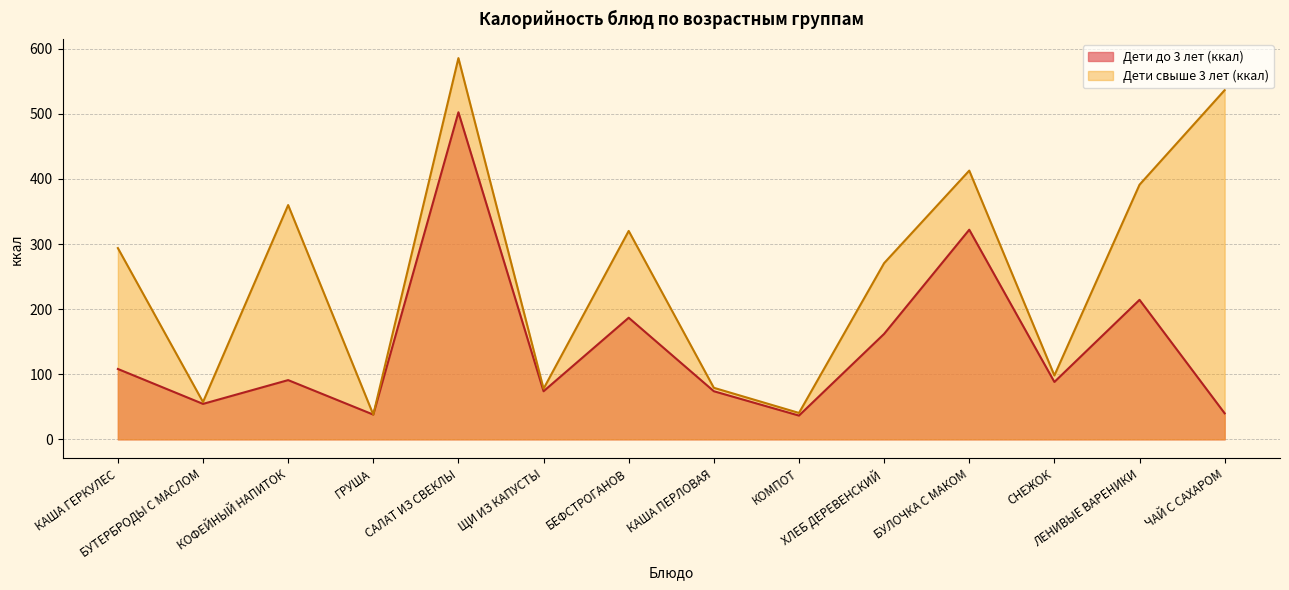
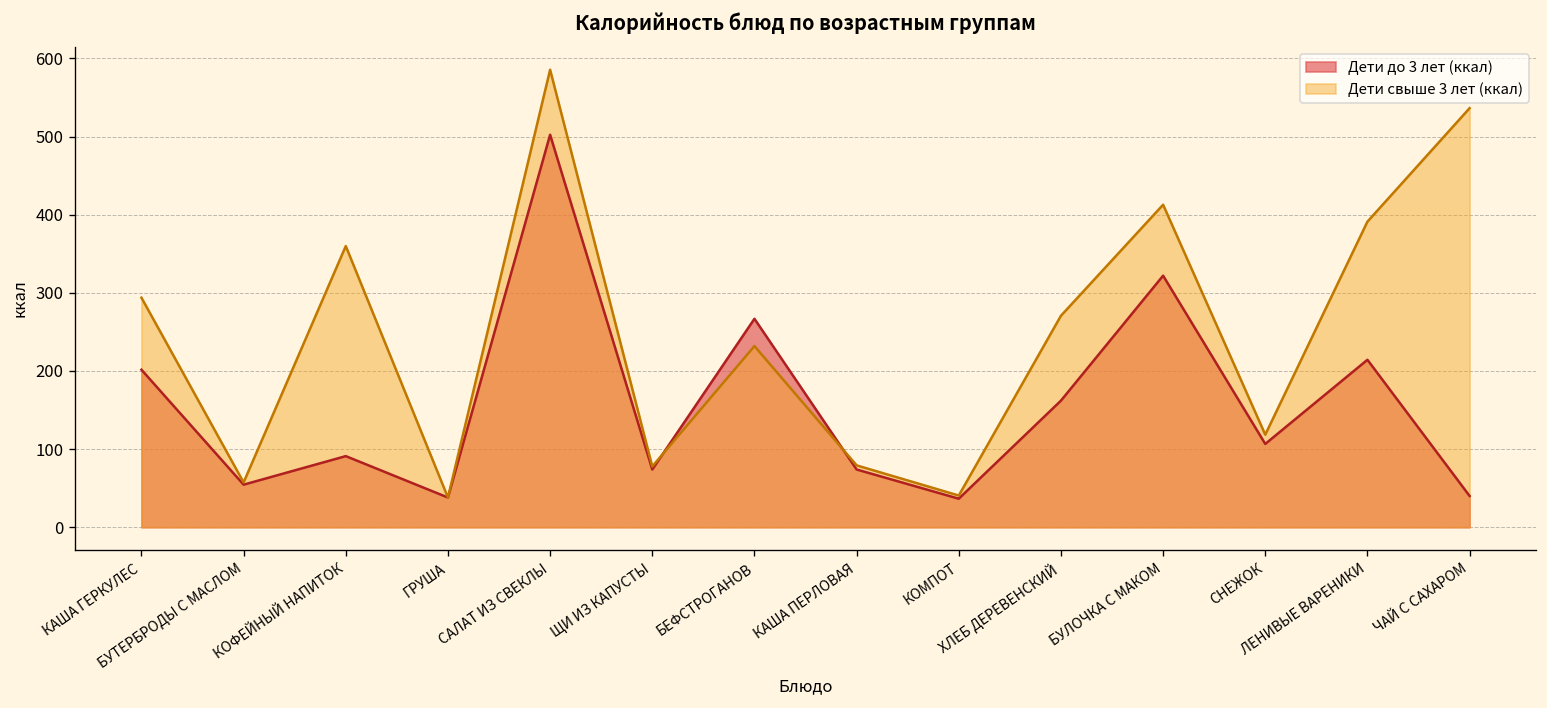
Дети до 3 лет (ккал), КАША ГЕРКУЛЕС: 110 -> 200
Дети до 3 лет (ккал), БЕФСТРОГАНОВ: 190 -> 270
Дети свыше 3 лет (ккал), БЕФСТРОГАНОВ: 320 -> 230
Дети до 3 лет (ккал), СНЕЖОК: 90 -> 110
Дети свыше 3 лет (ккал), СНЕЖОК: 100 -> 120
